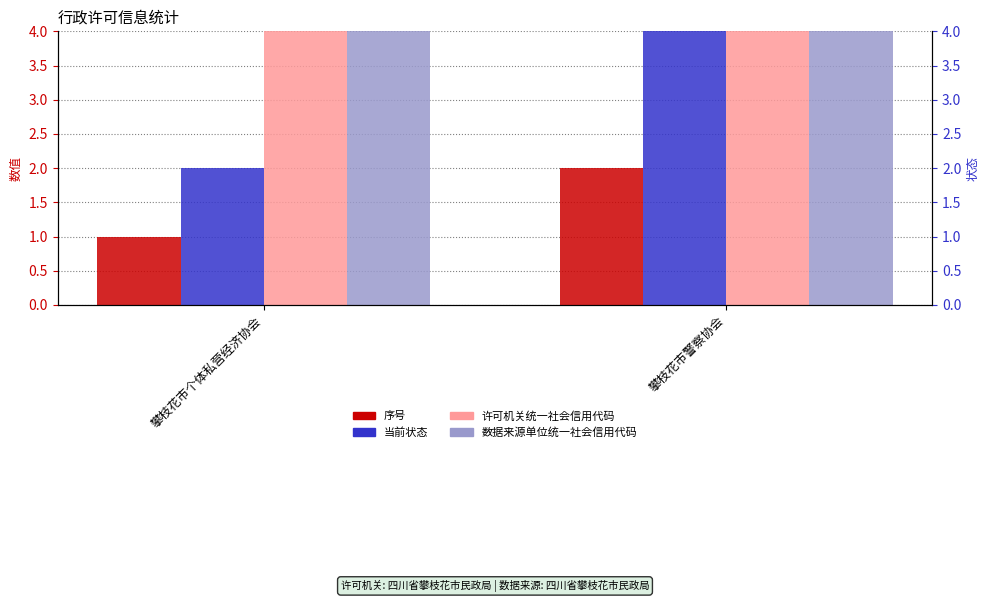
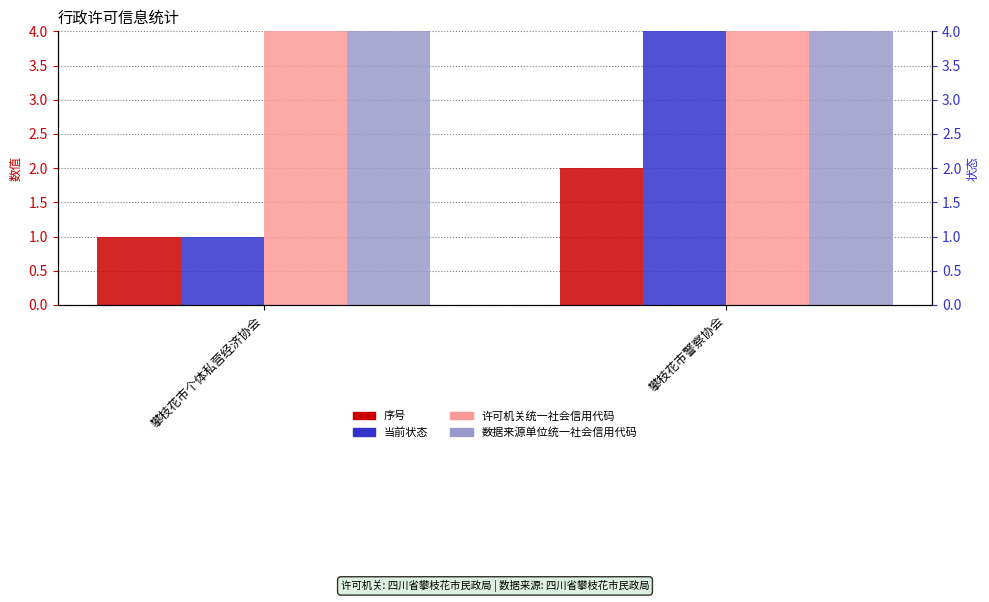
当前状态, 攀枝花市个体私营经济协会: 2 -> 1
